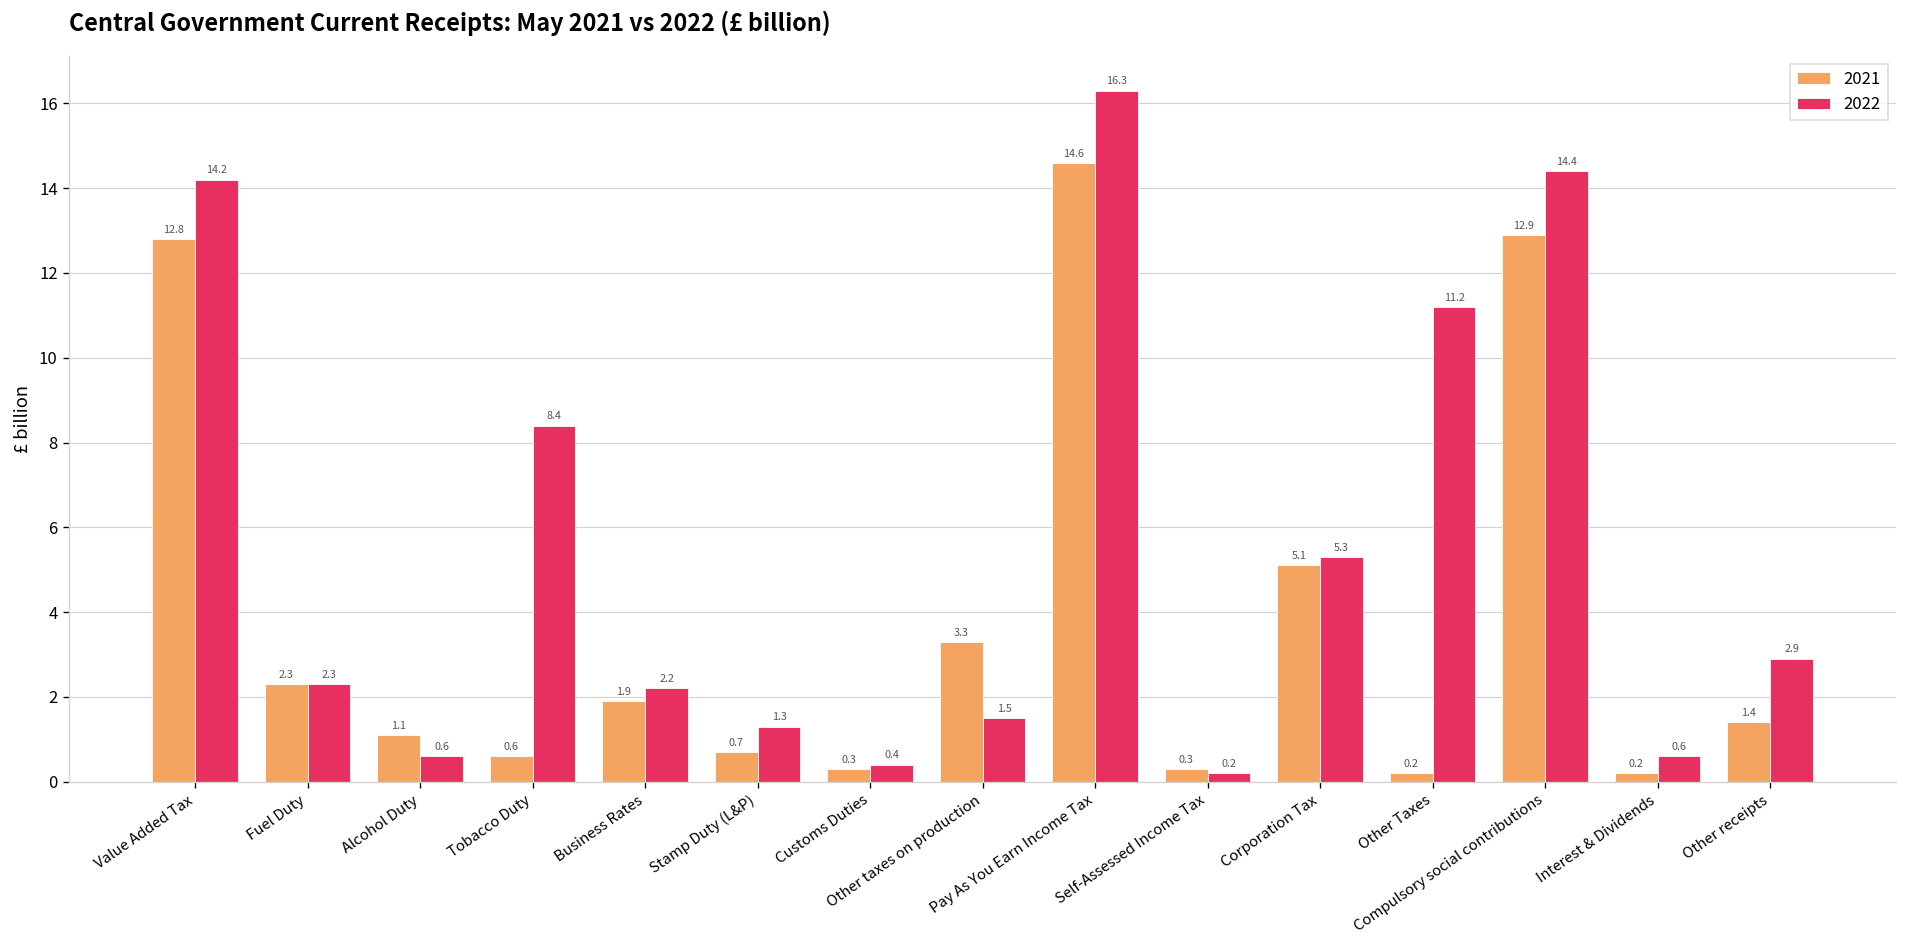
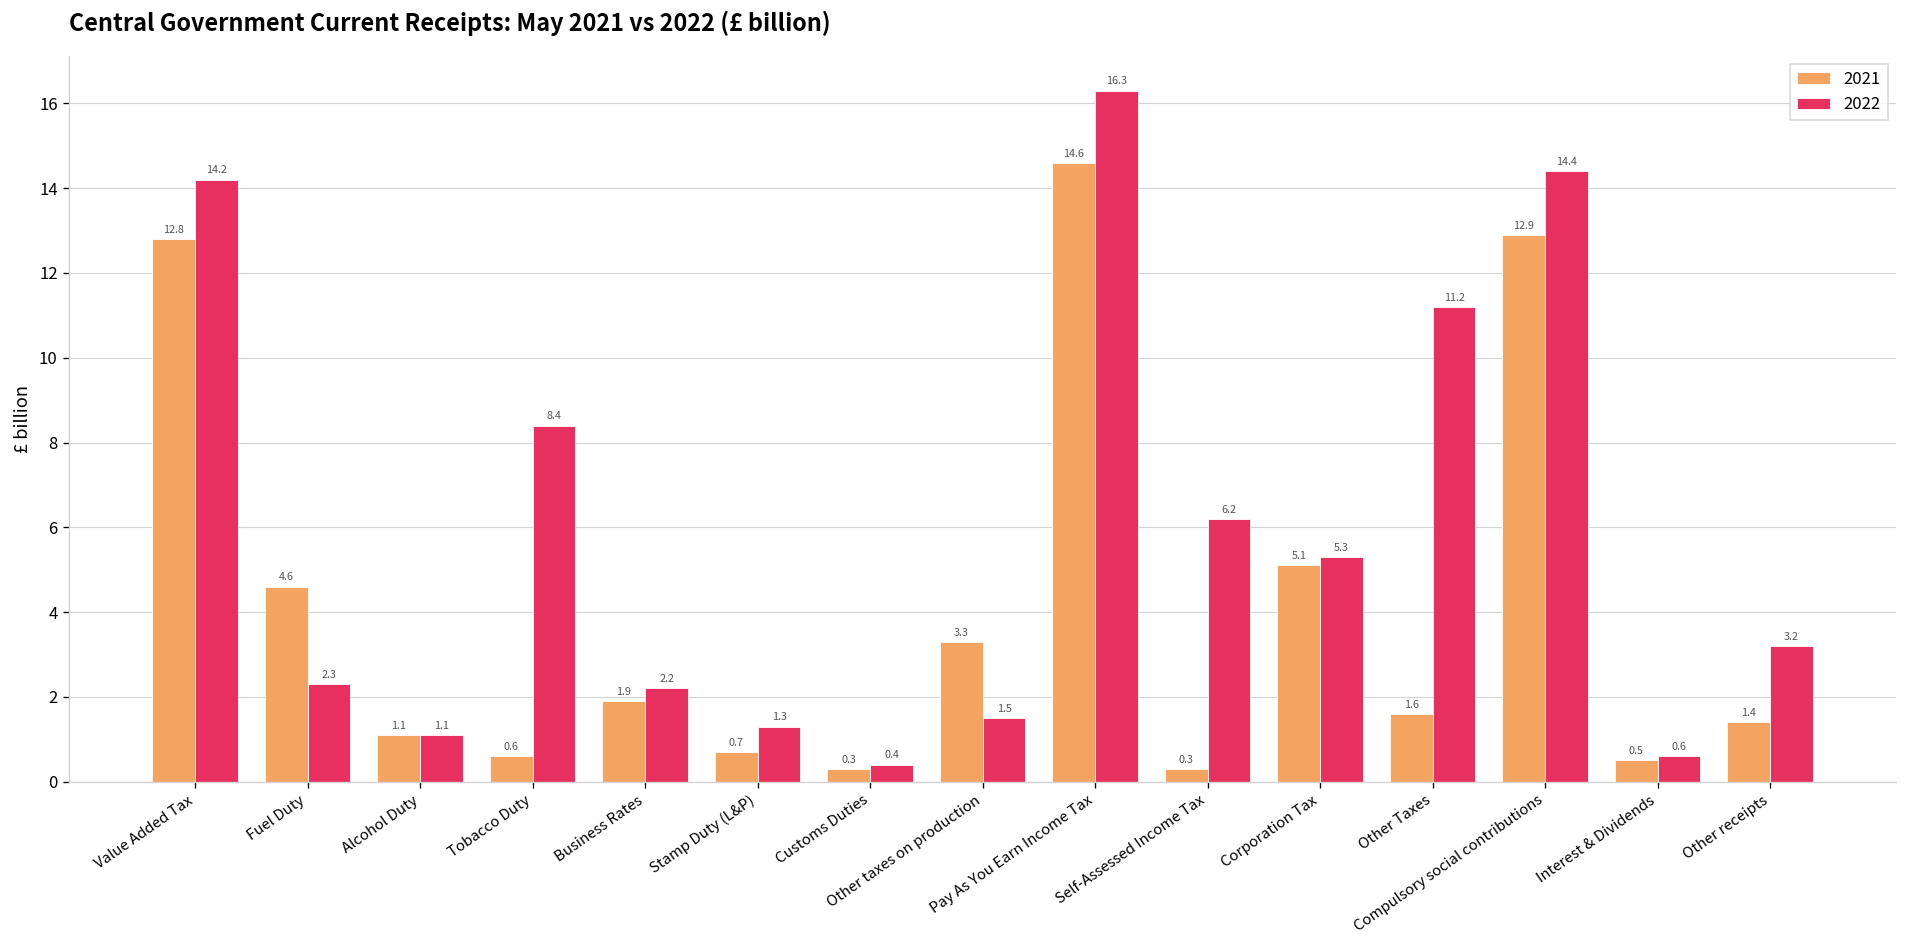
2021, Fuel Duty: 2.3 -> 4.6
2022, Alcohol Duty: 0.6 -> 1.1
2022, Self-Assessed Income Tax: 0.2 -> 6.2
2021, Other Taxes: 0.2 -> 1.6
2021, Interest & Dividends: 0.2 -> 0.5
2022, Other receipts: 2.9 -> 3.2
